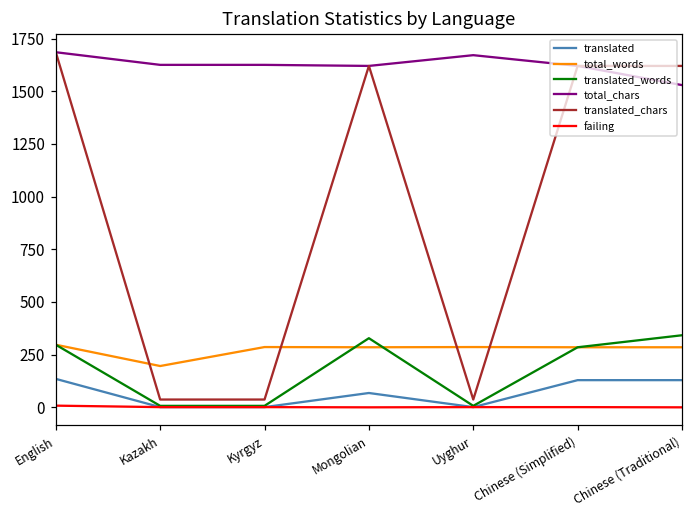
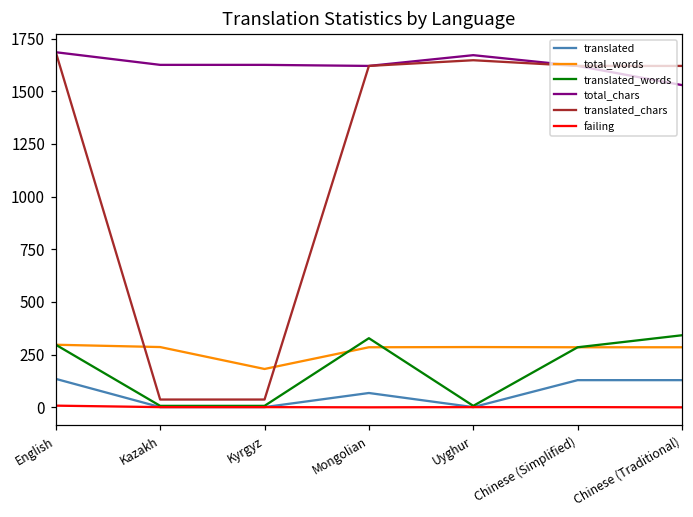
total_words, Kazakh: 200 -> 290
total_words, Kyrgyz: 290 -> 180
translated_chars, Uyghur: 40 -> 1650
